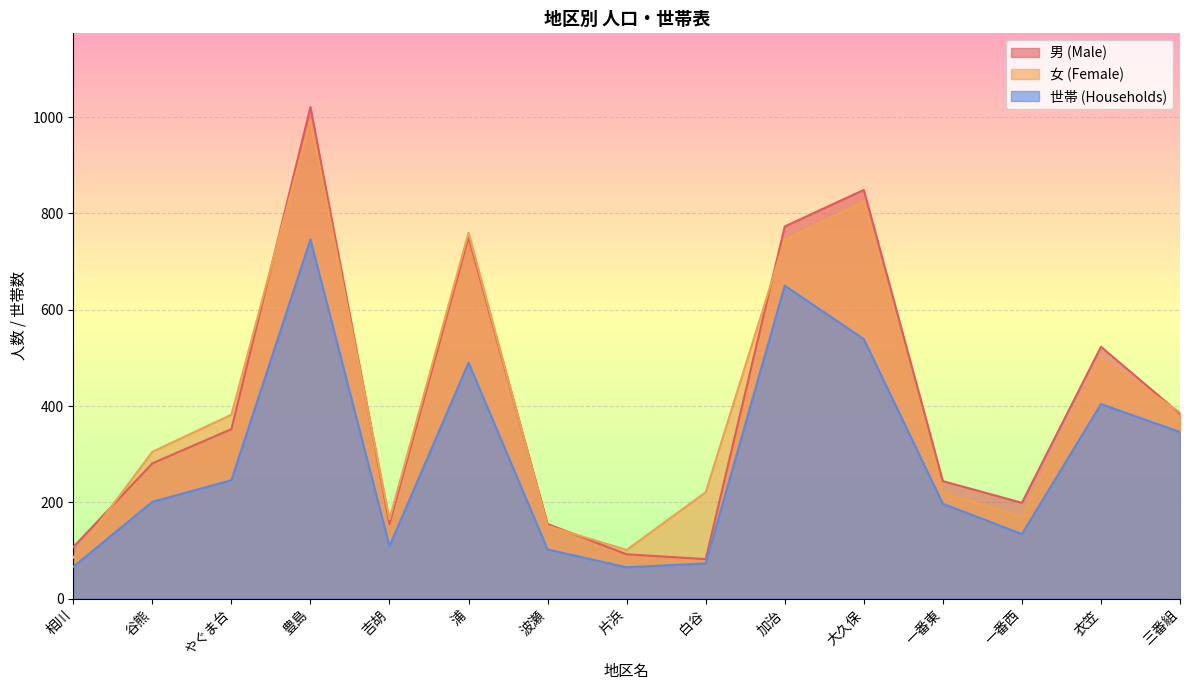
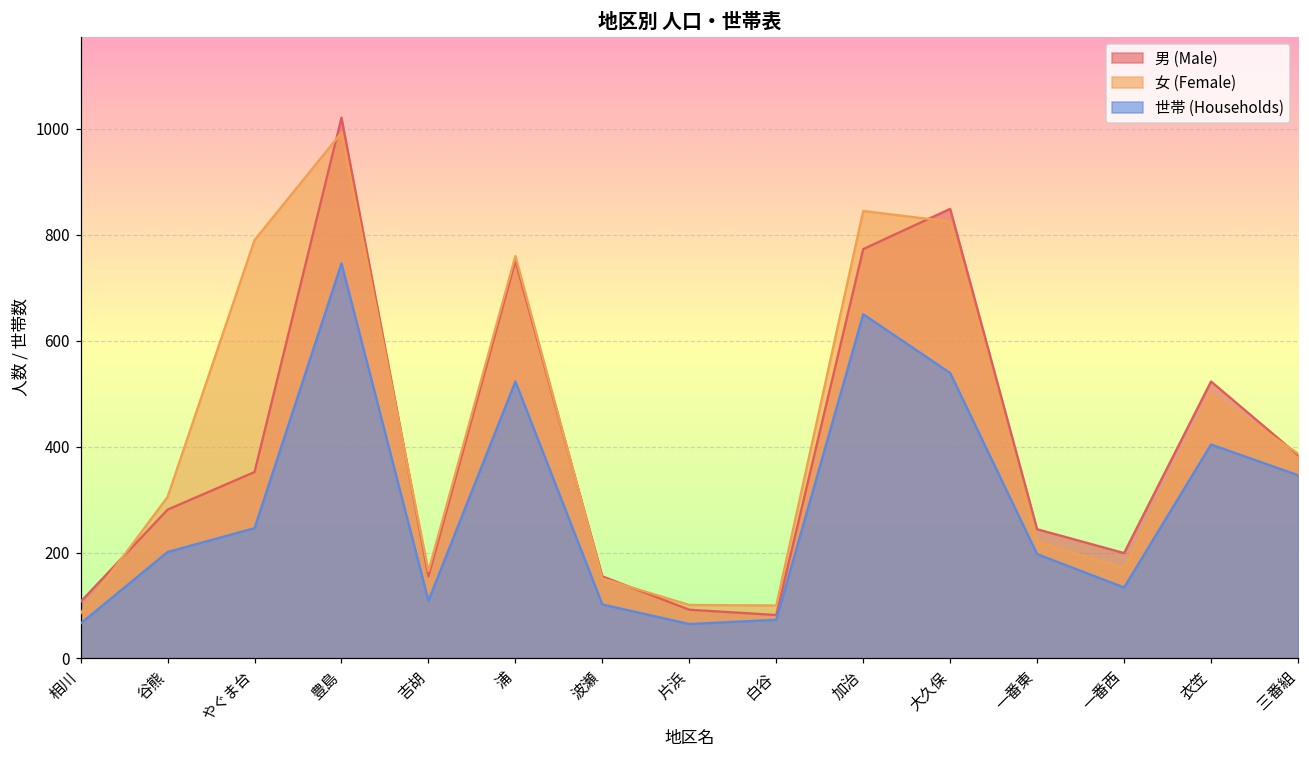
女 (Female), やぐま台: 380 -> 790
世帯 (Households), 浦: 490 -> 520
女 (Female), 白谷: 220 -> 100
女 (Female), 加治: 750 -> 850
